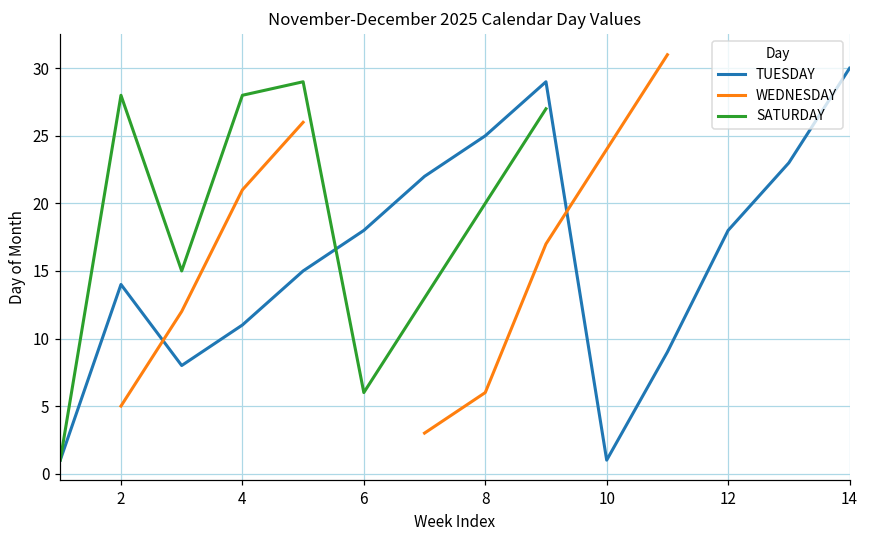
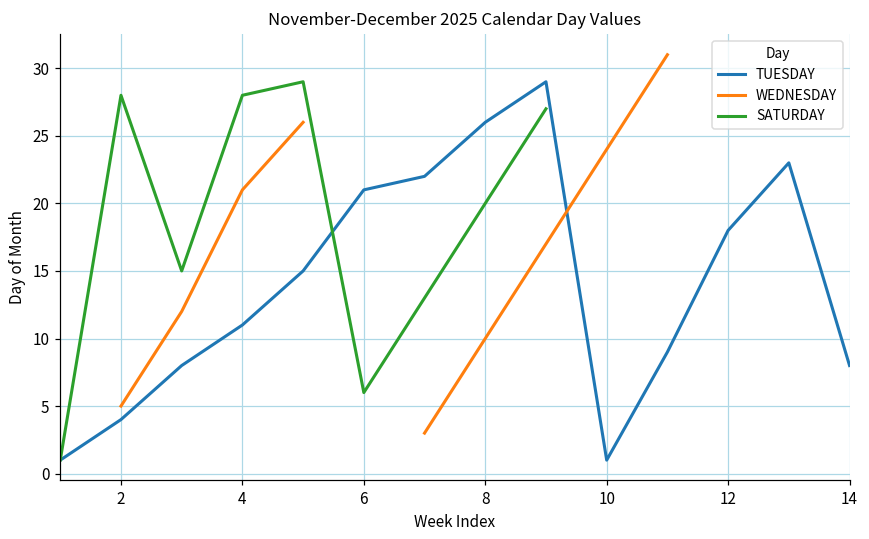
TUESDAY, 2: 14 -> 4
TUESDAY, 6: 18 -> 21
TUESDAY, 8: 25 -> 26
WEDNESDAY, 8: 6 -> 10
TUESDAY, 14: 30 -> 8
